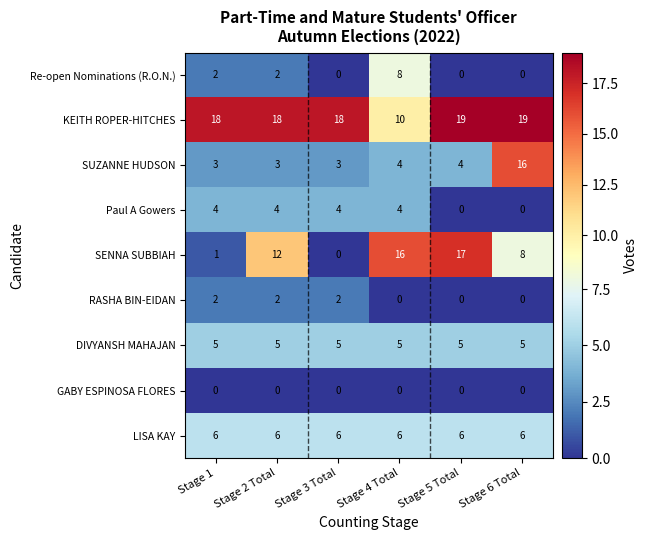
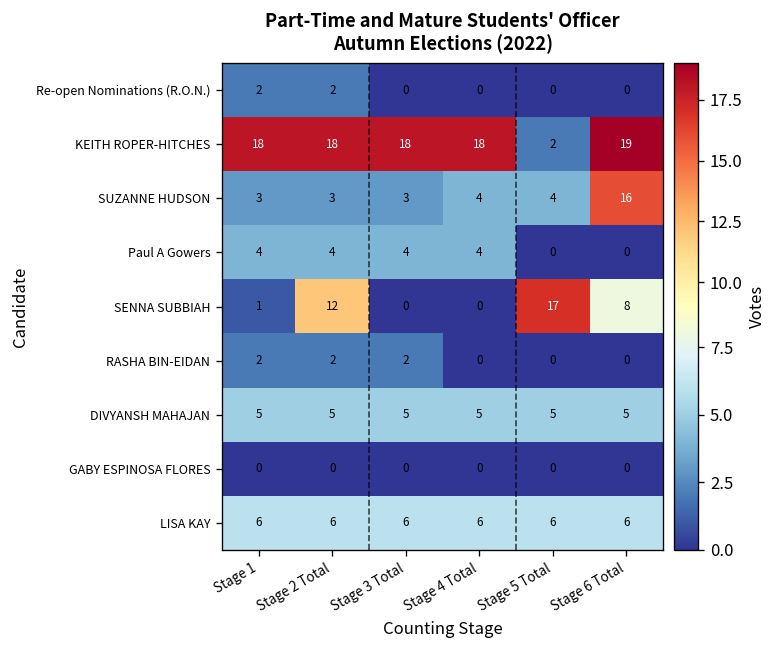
Re-open Nominations (R.O.N.), Stage 4 Total: 8 -> 0
KEITH ROPER-HITCHES, Stage 4 Total: 10 -> 18
KEITH ROPER-HITCHES, Stage 5 Total: 19 -> 2
SENNA SUBBIAH, Stage 4 Total: 16 -> 0
